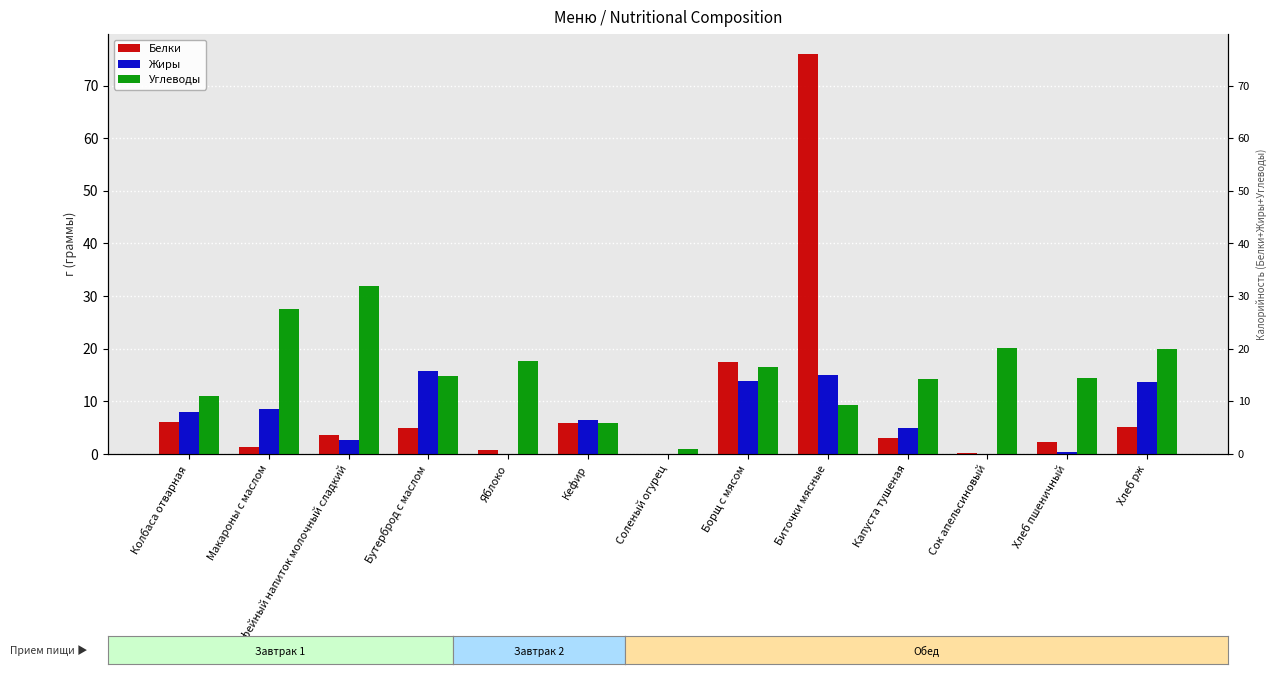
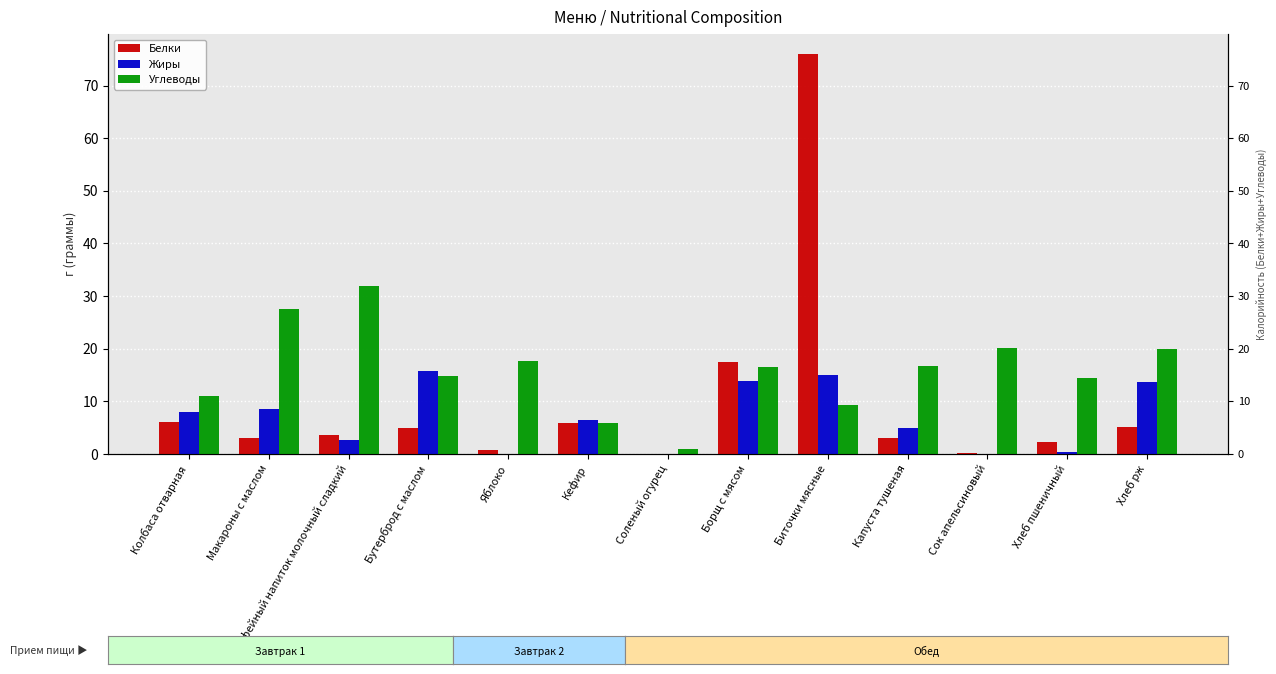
Белки, Макароны с маслом: 1 -> 3
Углеводы, Капуста тушеная: 14 -> 17
